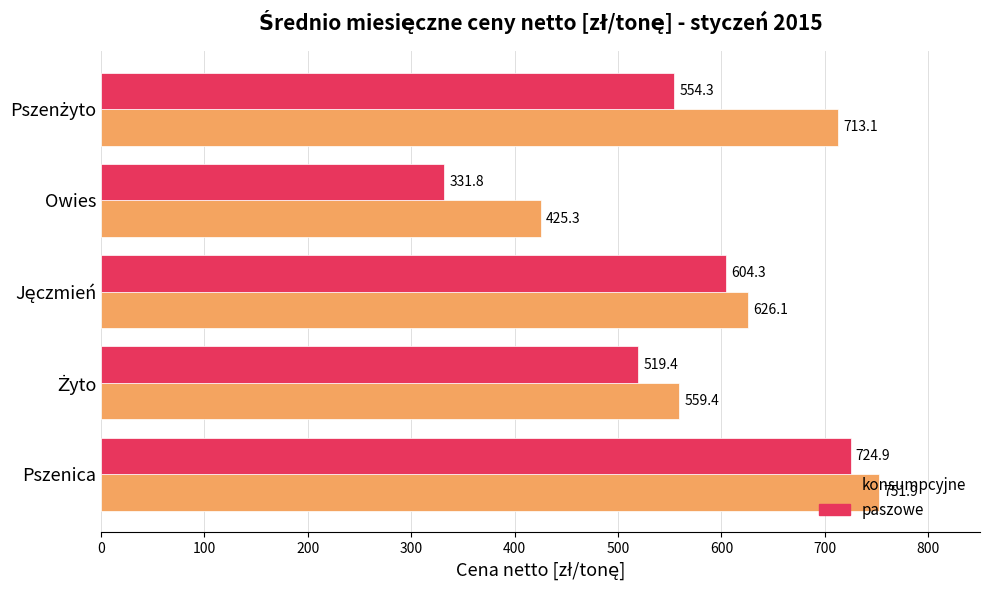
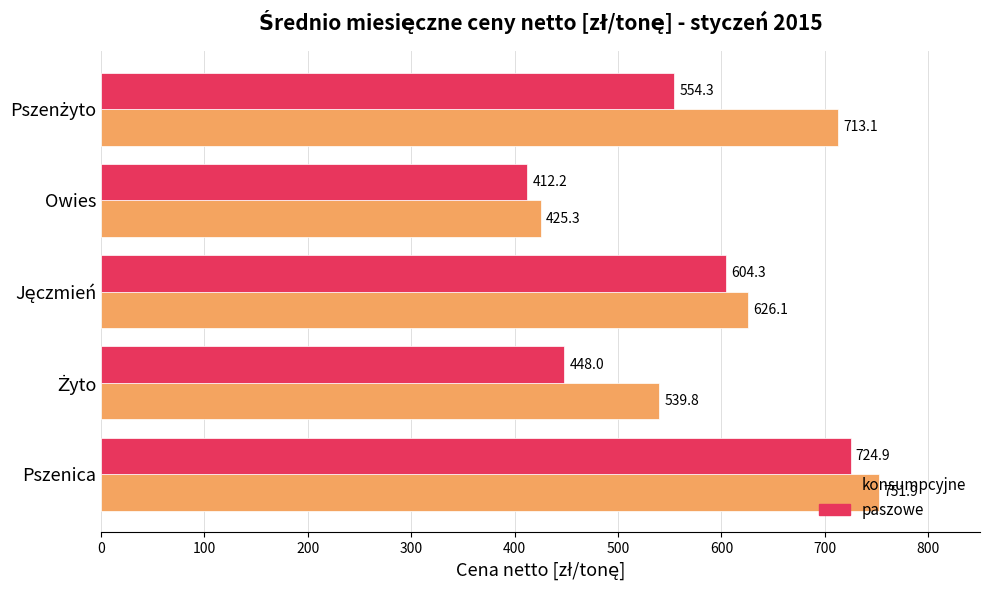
paszowe, Owies: 331.8 -> 412.2
paszowe, Żyto: 519.4 -> 448.0
konsumpcyjne, Żyto: 559.4 -> 539.8
